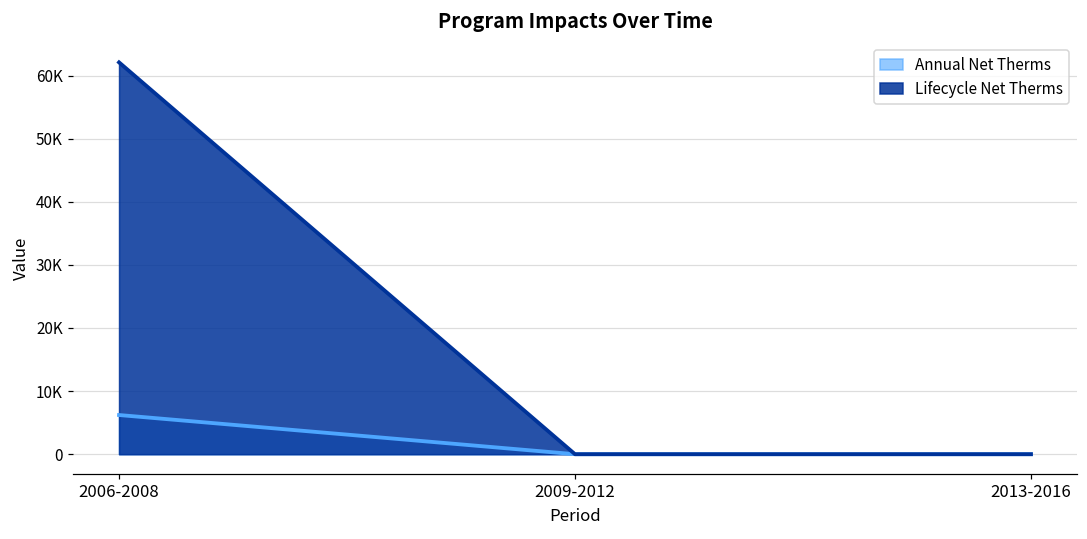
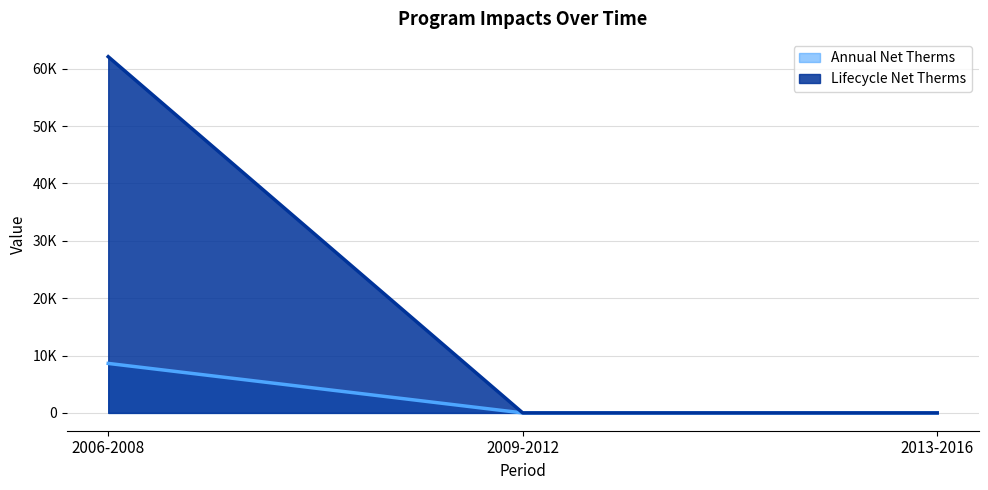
Annual Net Therms, 2006-2008: 6000 -> 9000
